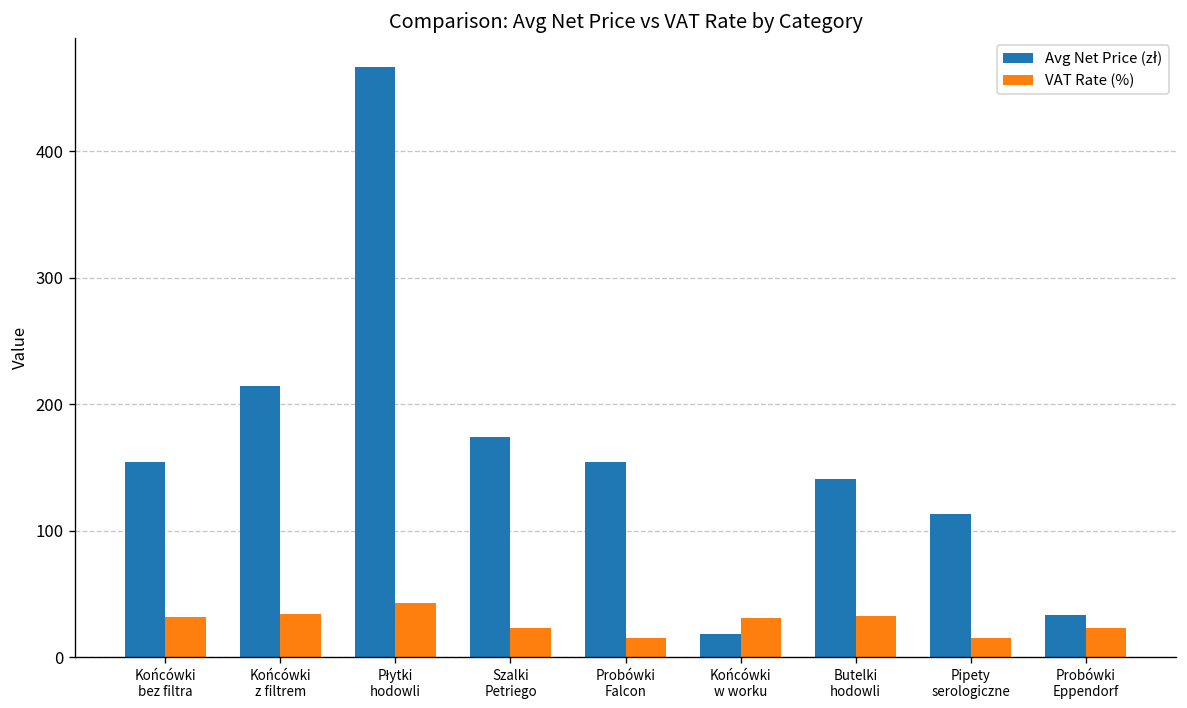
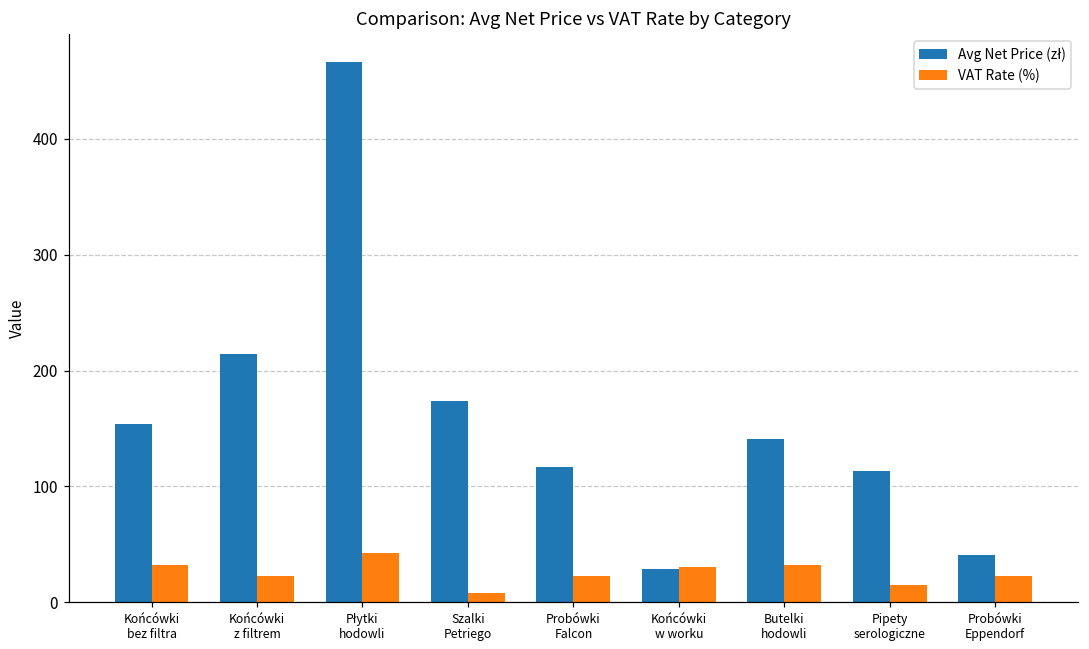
VAT Rate (%), Końcówki z filtrem: 34 -> 23
VAT Rate (%), Szalki Petriego: 23 -> 8
Avg Net Price (zł), Probówki Falcon: 154 -> 117
VAT Rate (%), Probówki Falcon: 15 -> 23
Avg Net Price (zł), Końcówki w worku: 18 -> 28
Avg Net Price (zł), Probówki Eppendorf: 33 -> 41
